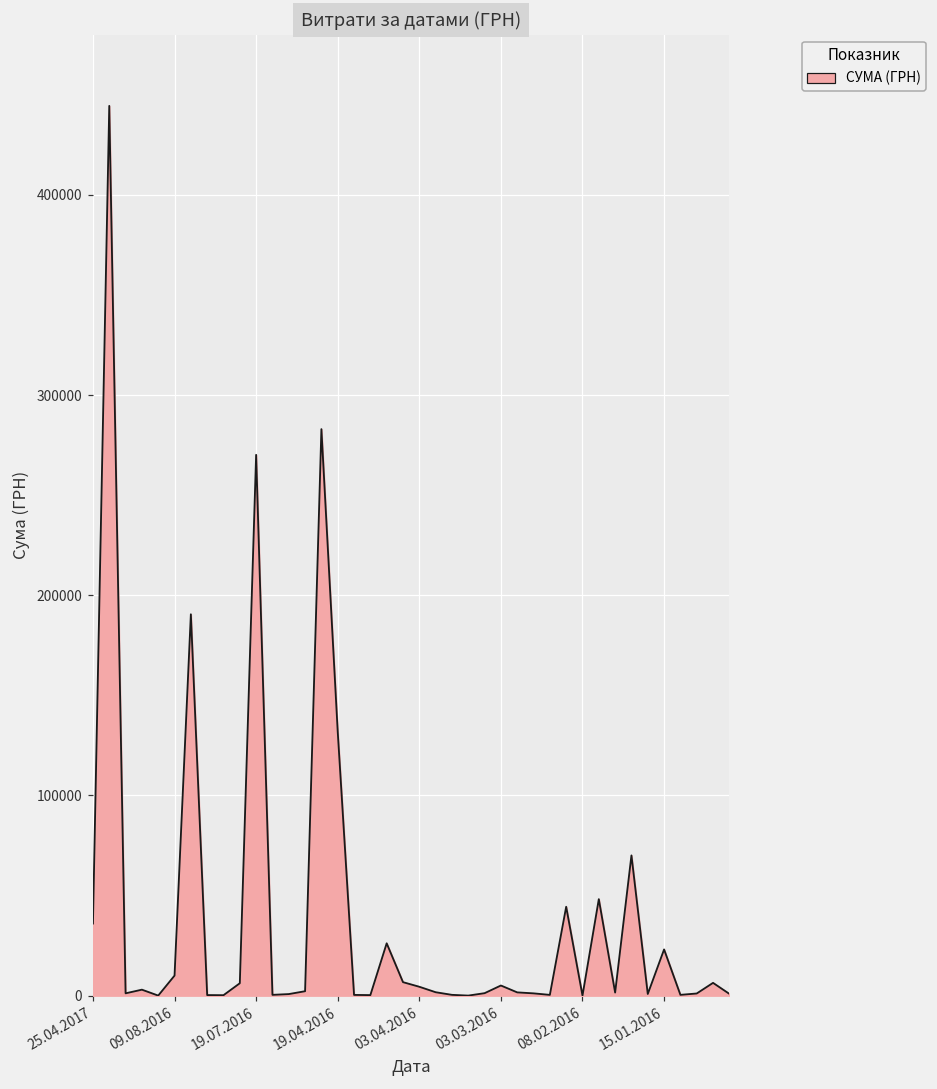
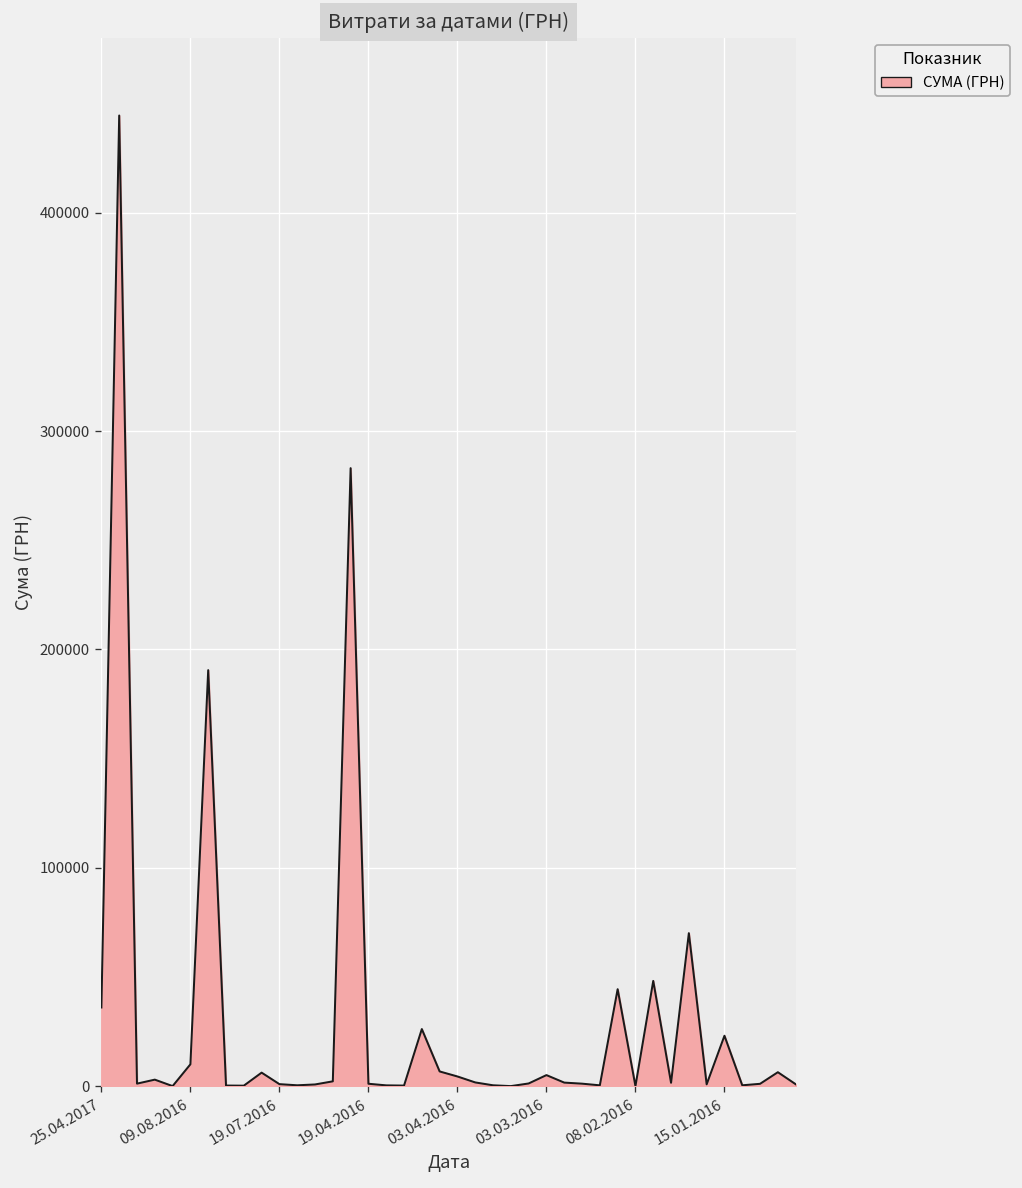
19.07.2016: 270000 -> 1000
19.04.2016: 132000 -> 1000
